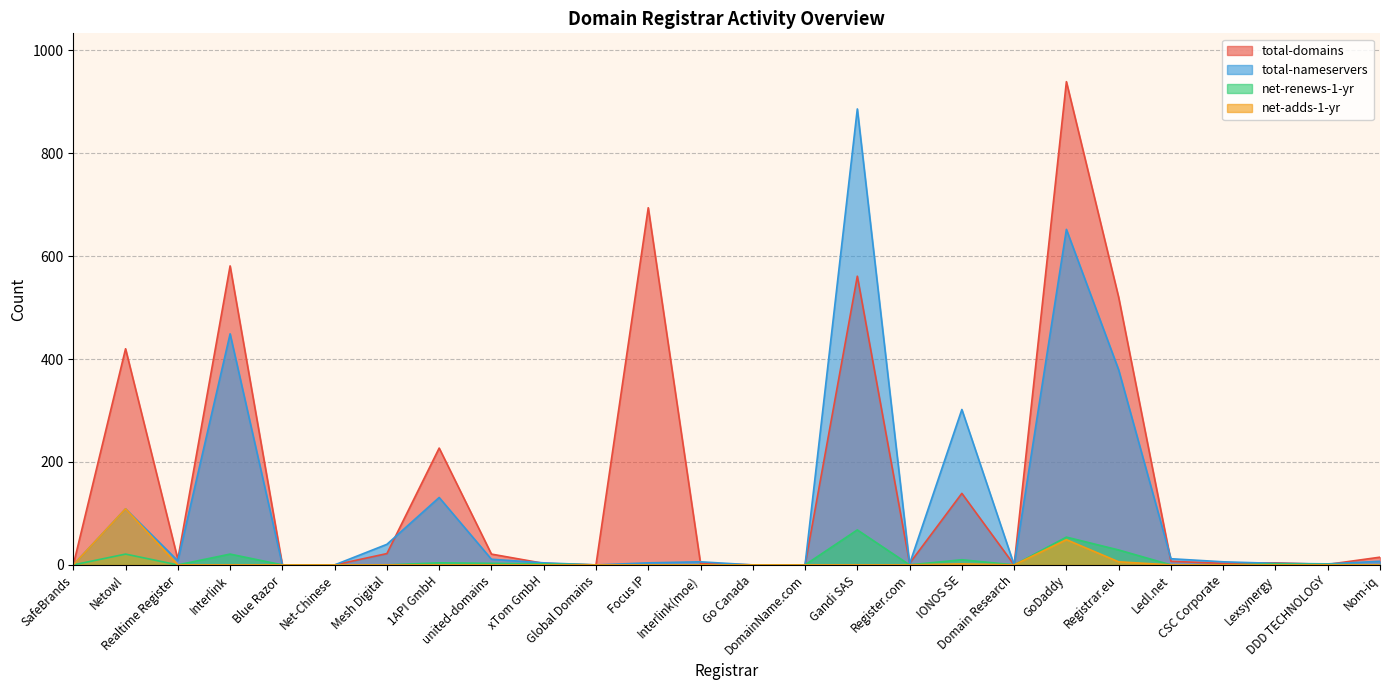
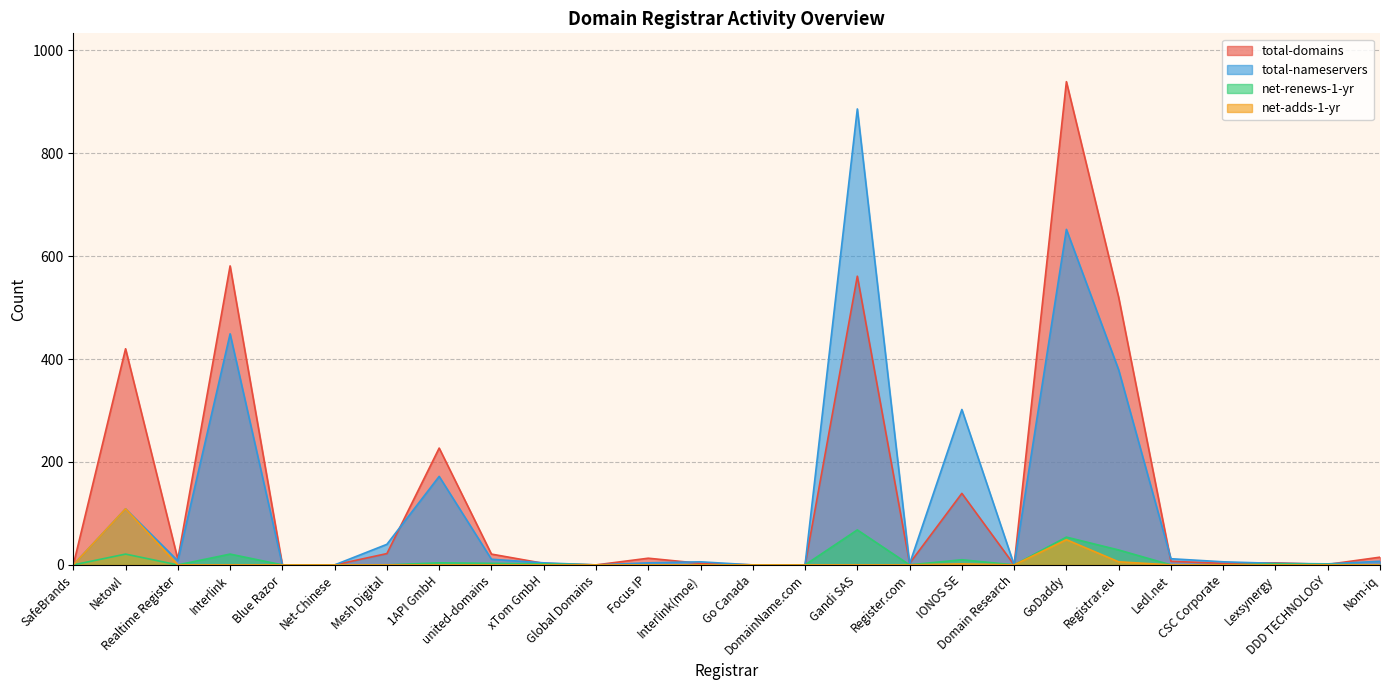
total-nameservers, 1API GmbH: 130 -> 170
total-domains, Focus IP: 690 -> 10
